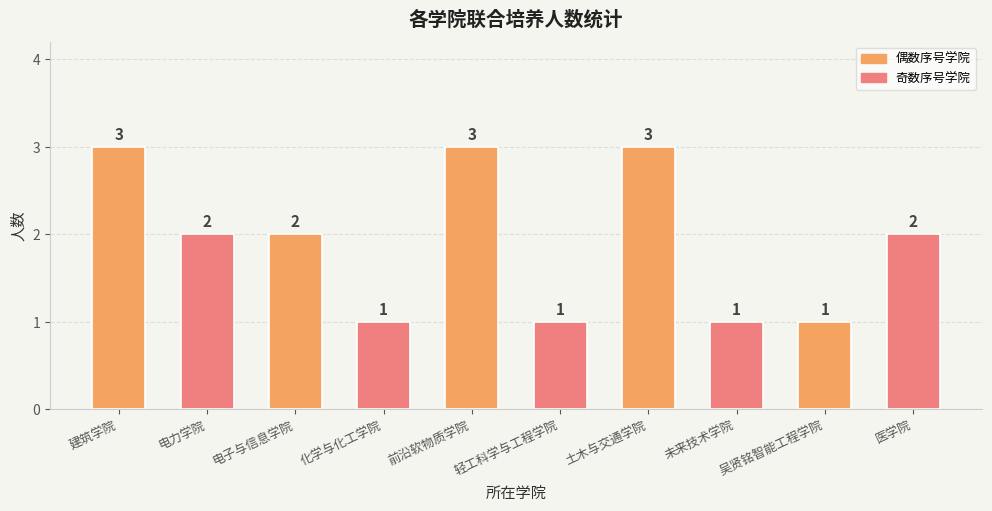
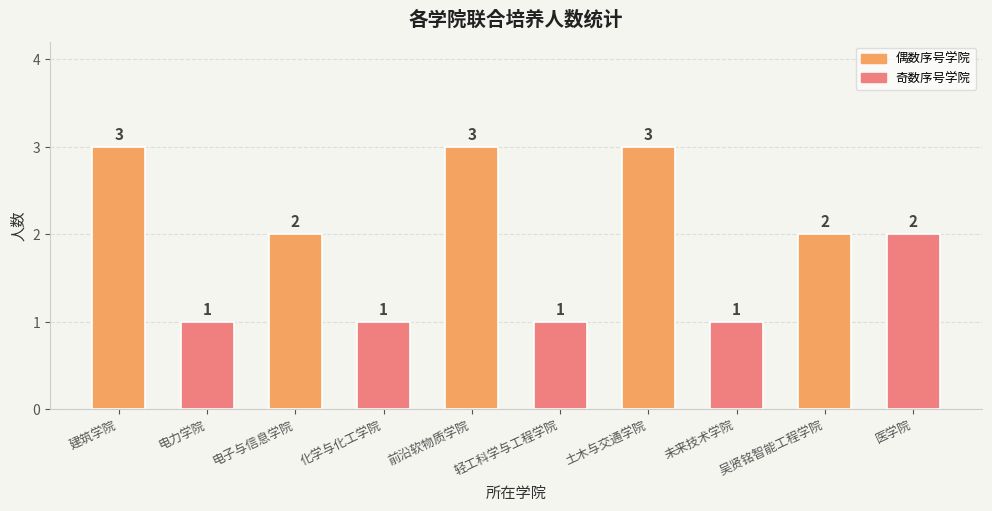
电力学院: 2 -> 1
吴贤铭智能工程学院: 1 -> 2
